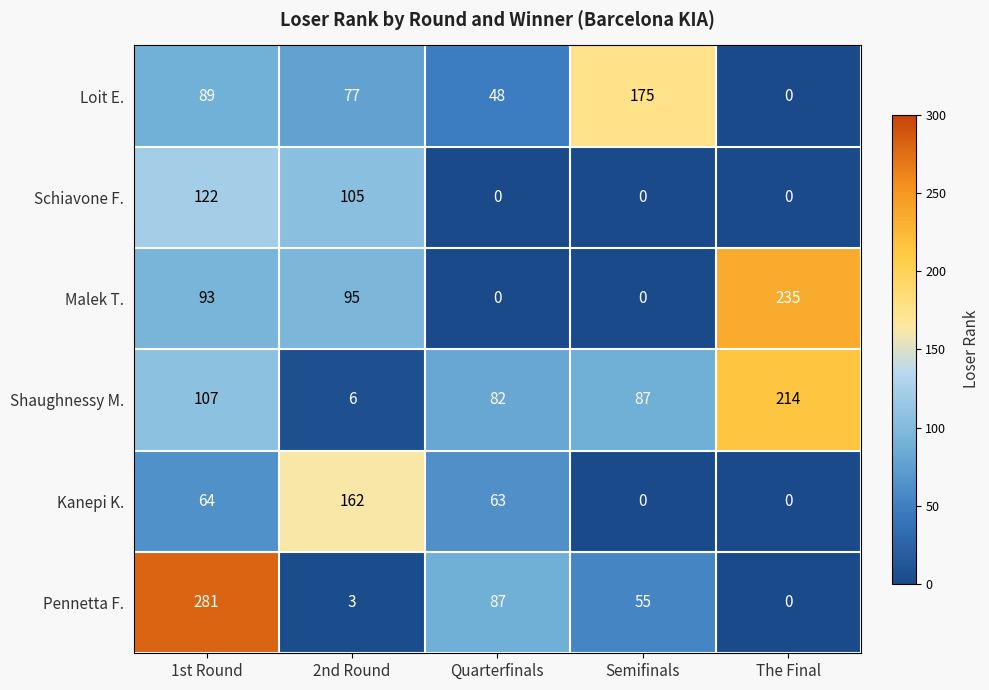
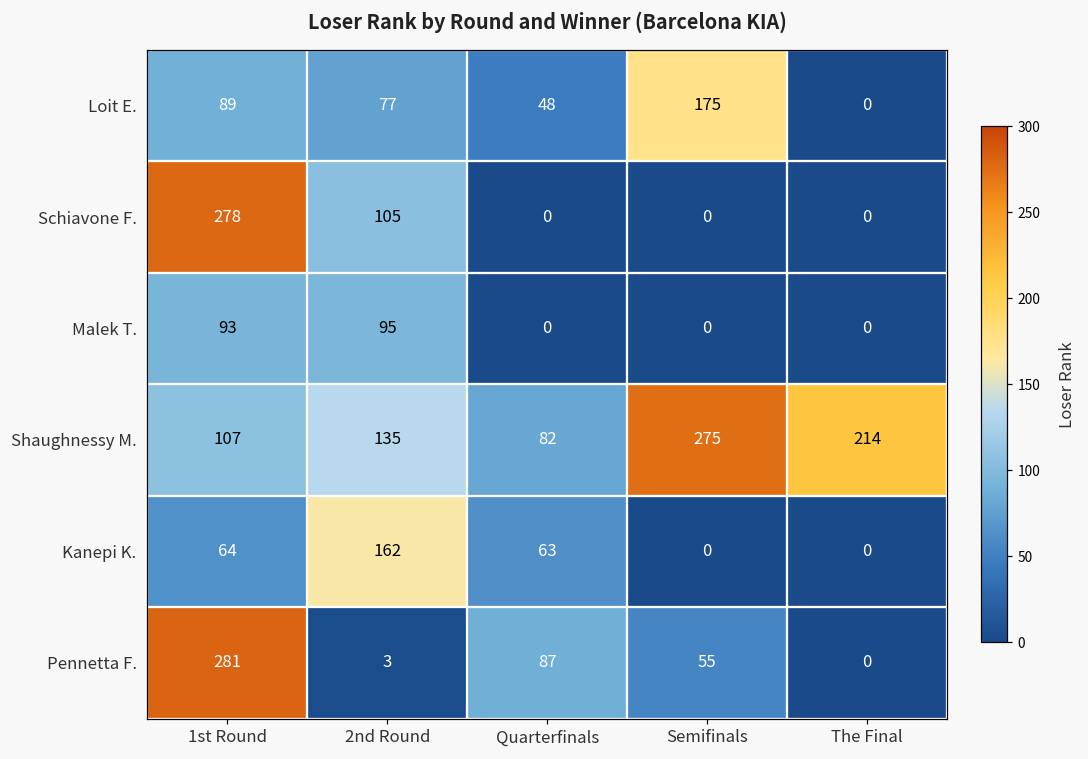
Schiavone F., 1st Round: 122 -> 278
Malek T., The Final: 235 -> 0
Shaughnessy M., 2nd Round: 6 -> 135
Shaughnessy M., Semifinals: 87 -> 275
